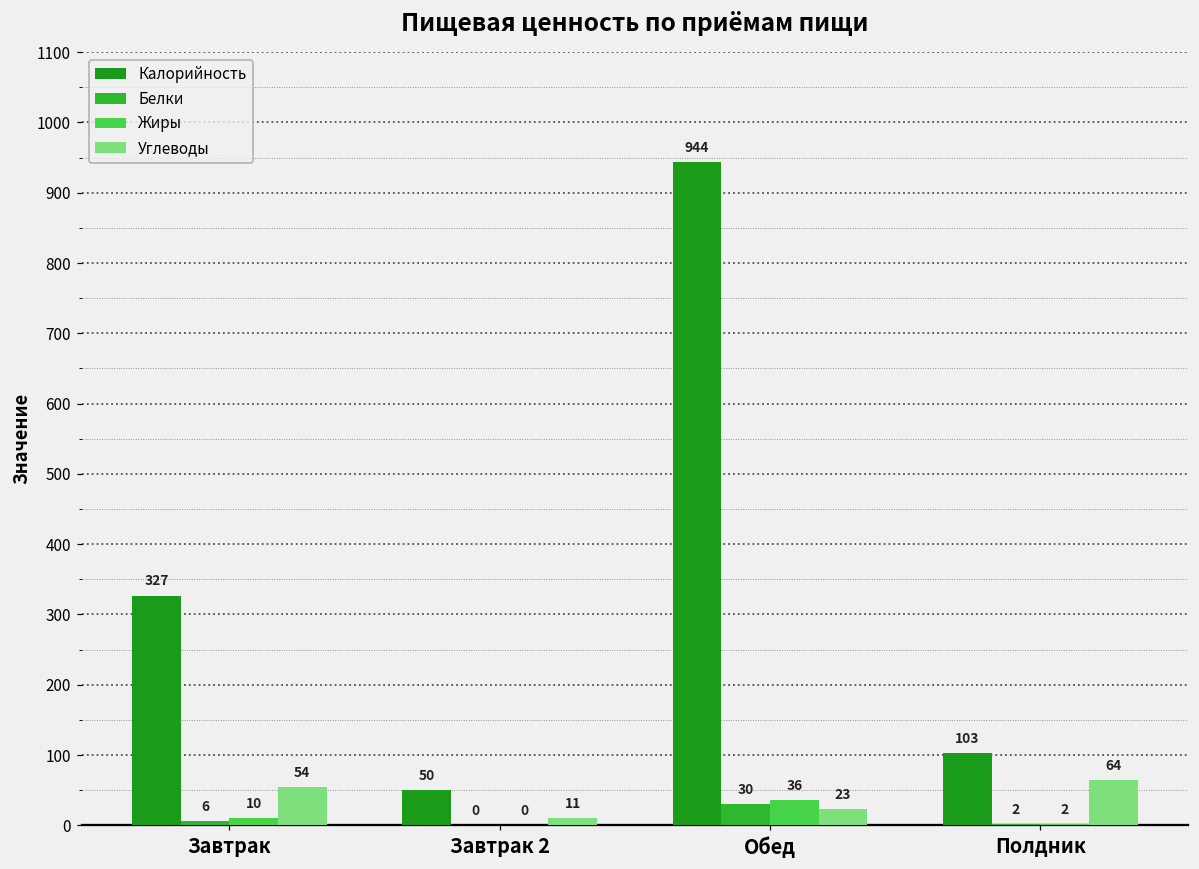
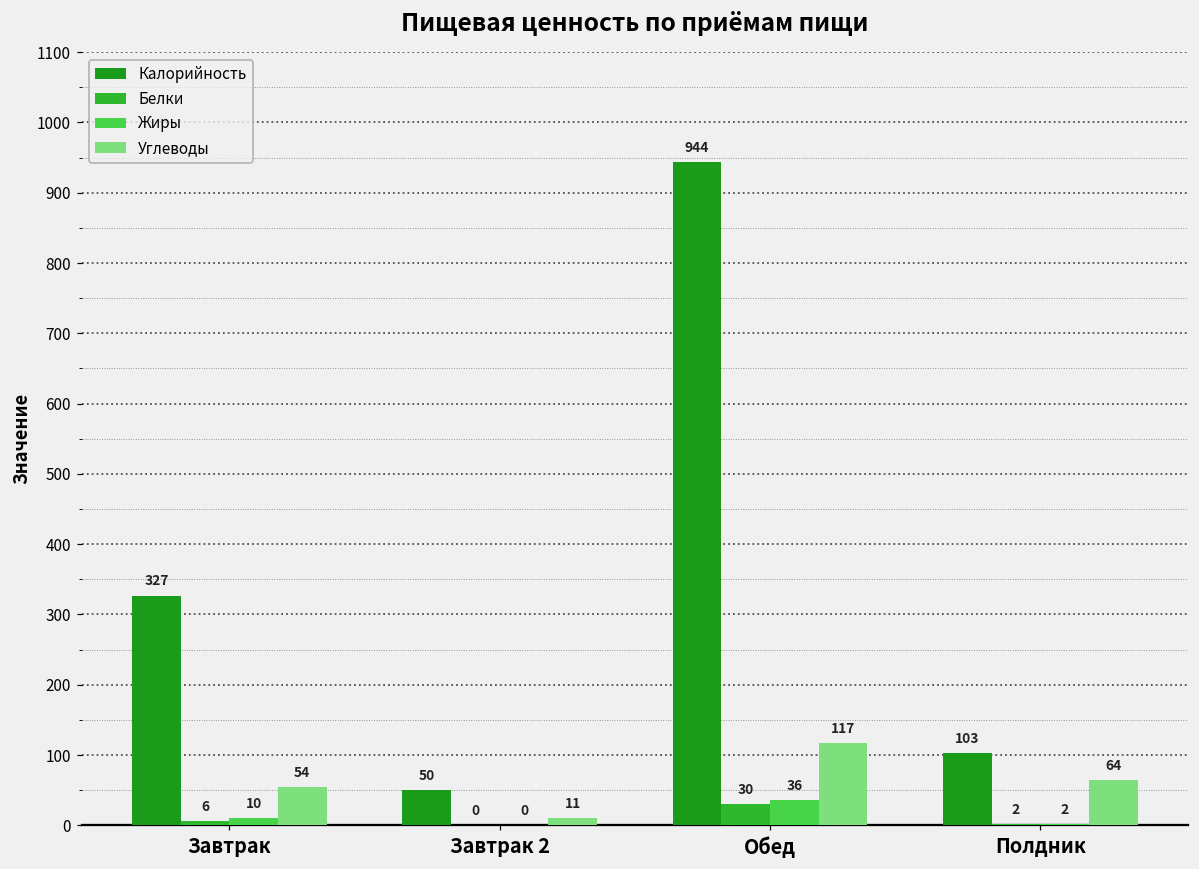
Углеводы, Обед: 23 -> 117
